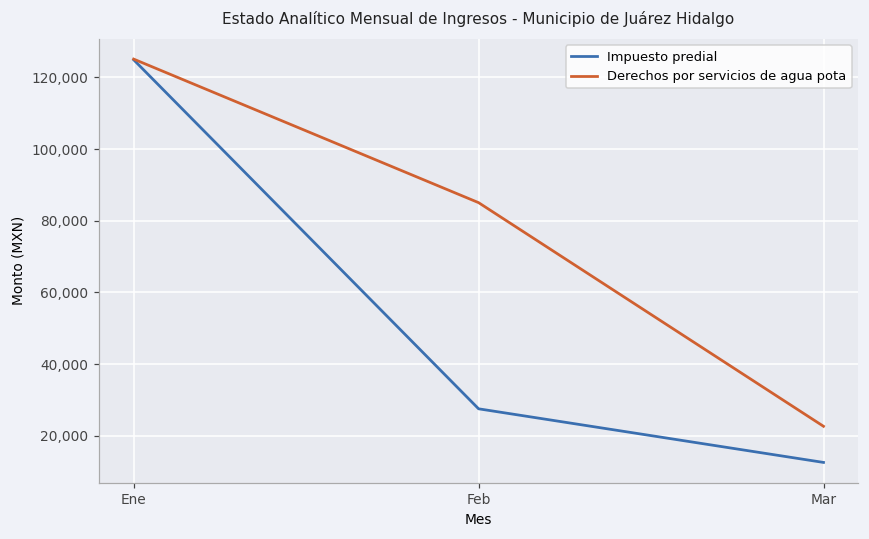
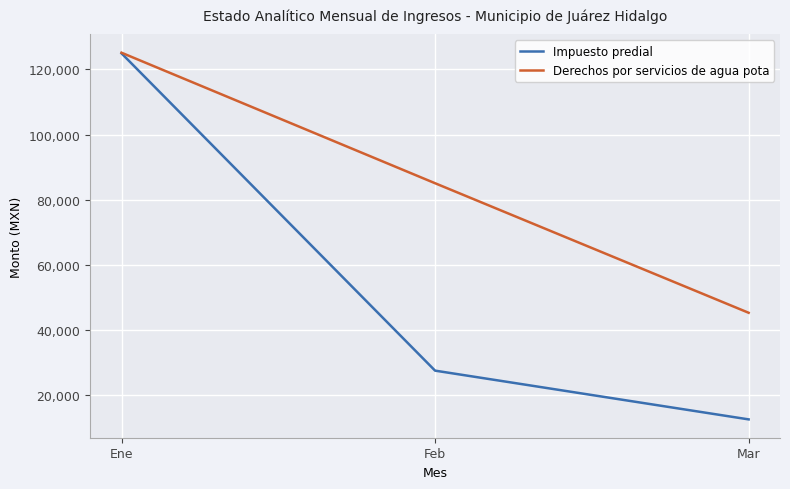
Derechos por servicios de agua pota, Mar: 23,000 -> 45,000
